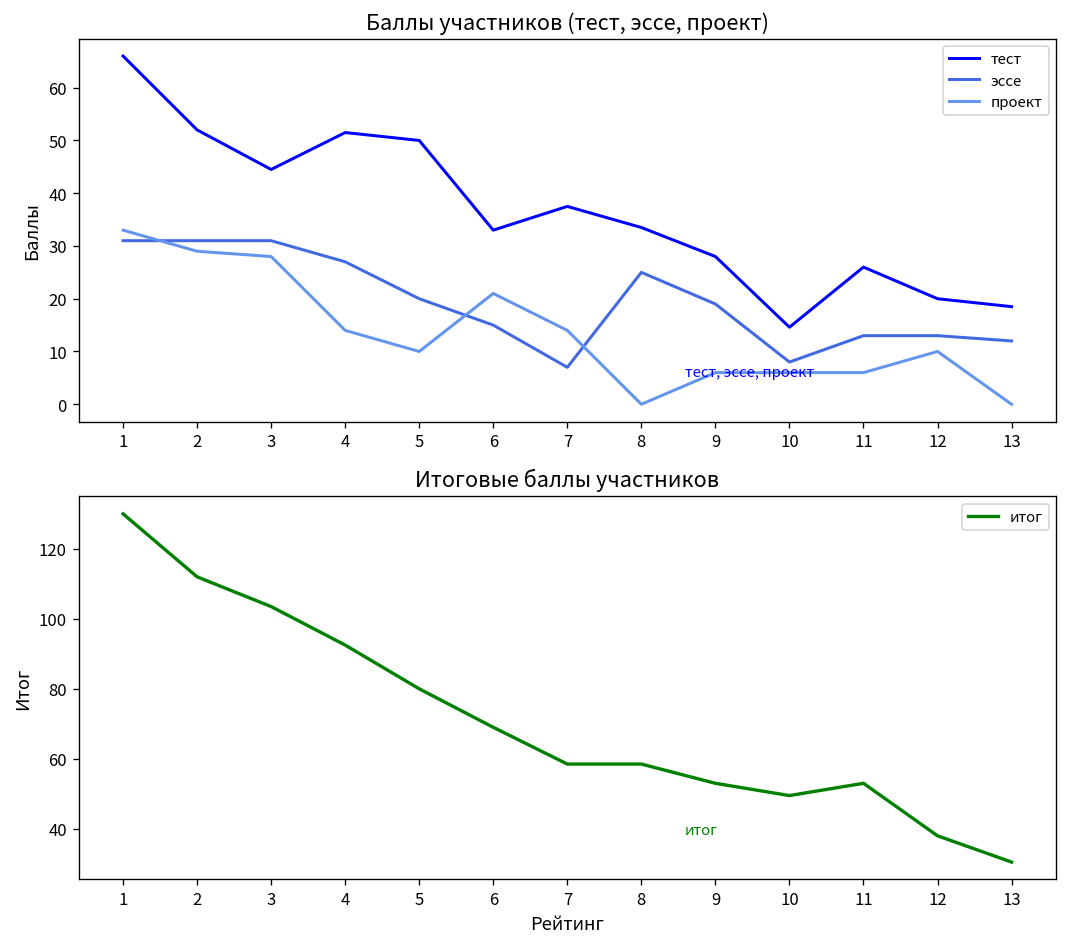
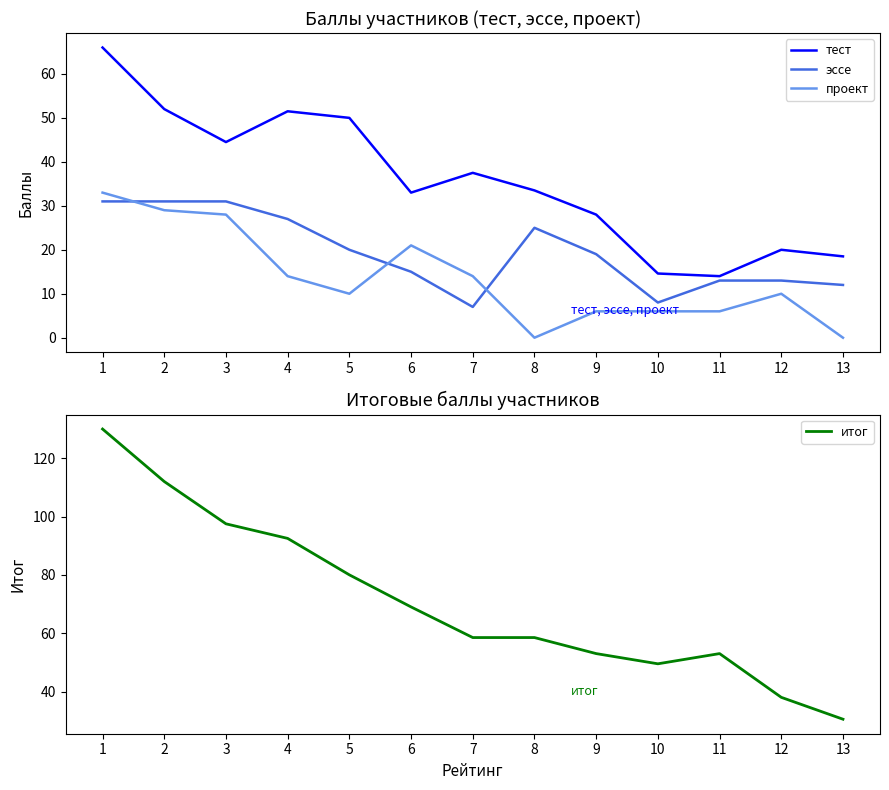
Баллы участников (тест, эссе, проект), тест, 11: 26 -> 14
Итоговые баллы участников, 3: 104 -> 98
